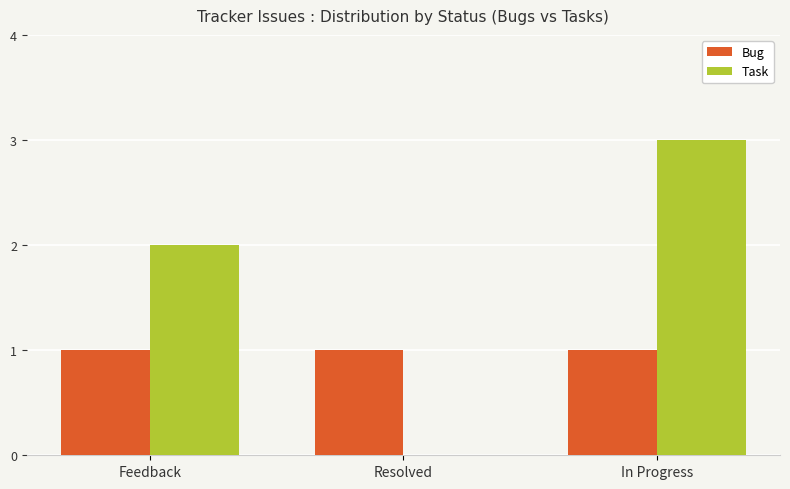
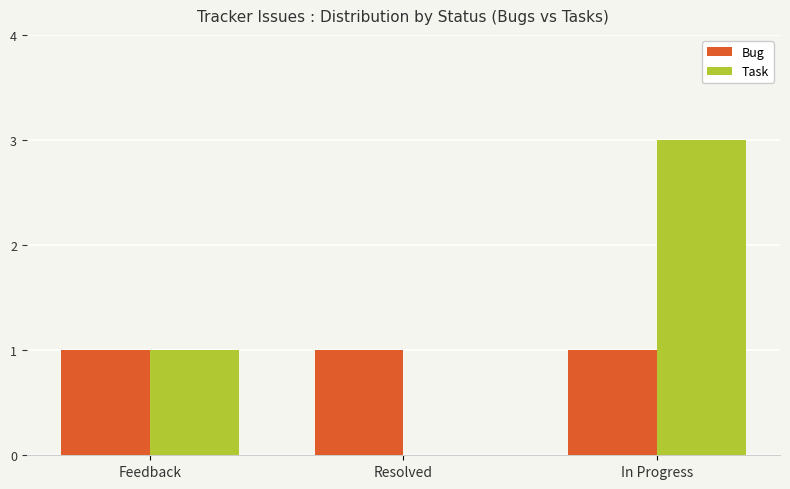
Task, Feedback: 2 -> 1
